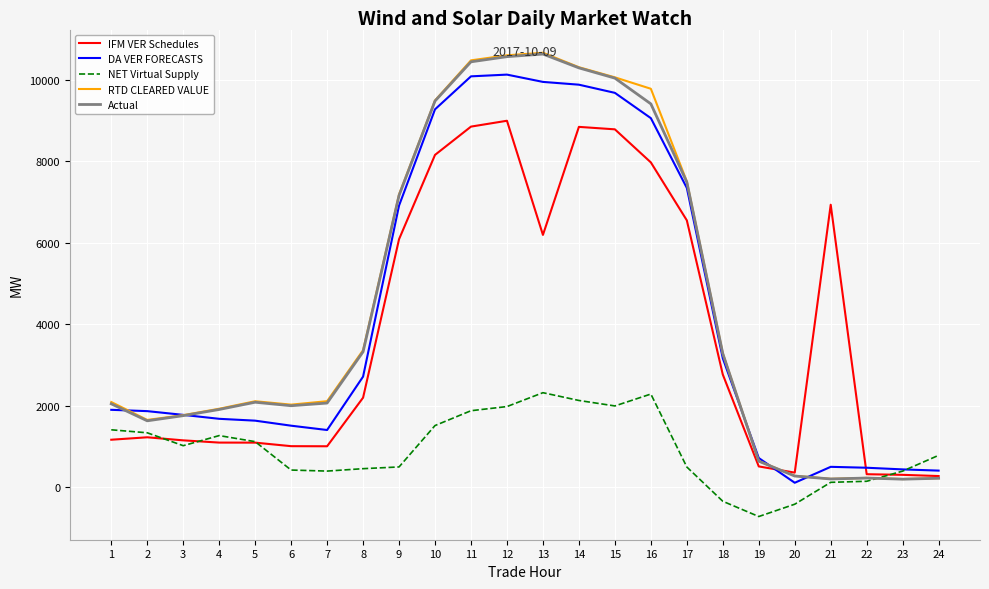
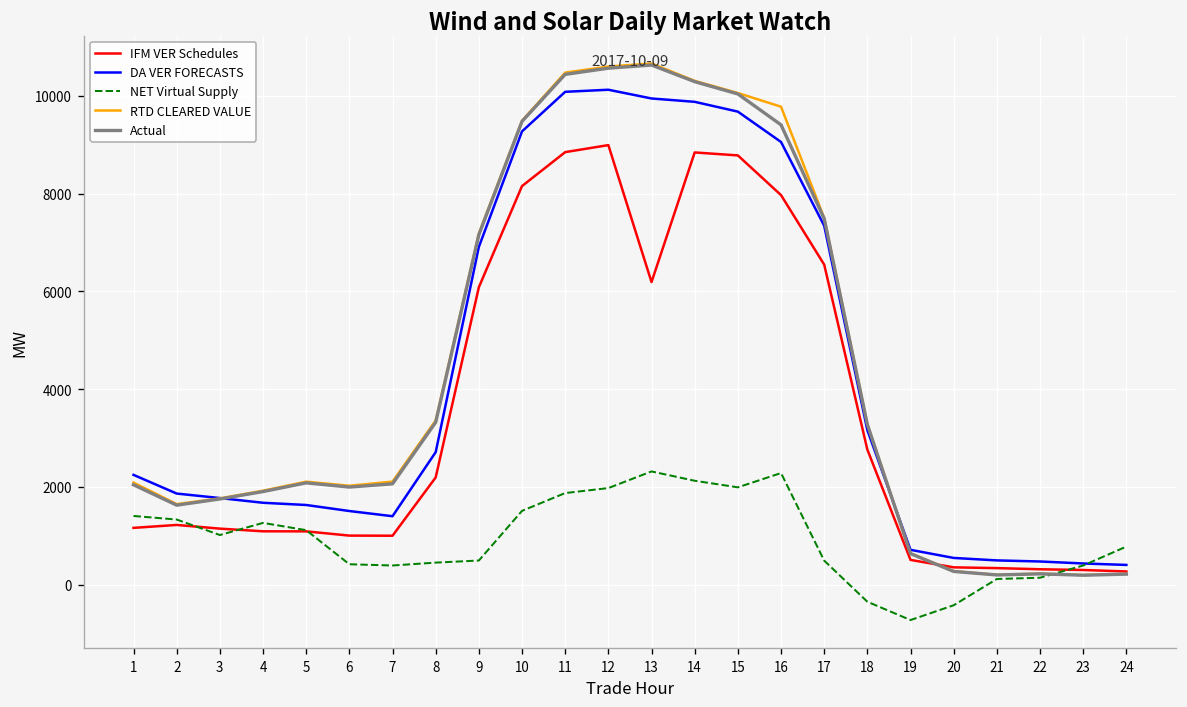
DA VER FORECASTS, 1: 1900 -> 2200
DA VER FORECASTS, 20: 100 -> 500
IFM VER Schedules, 21: 6900 -> 300
